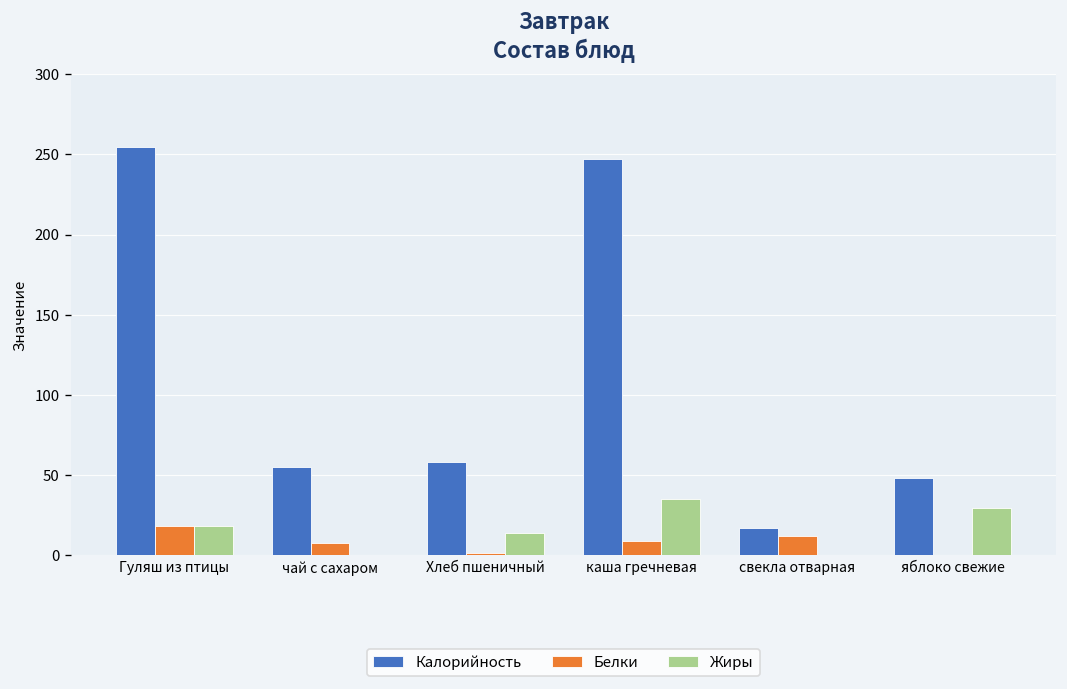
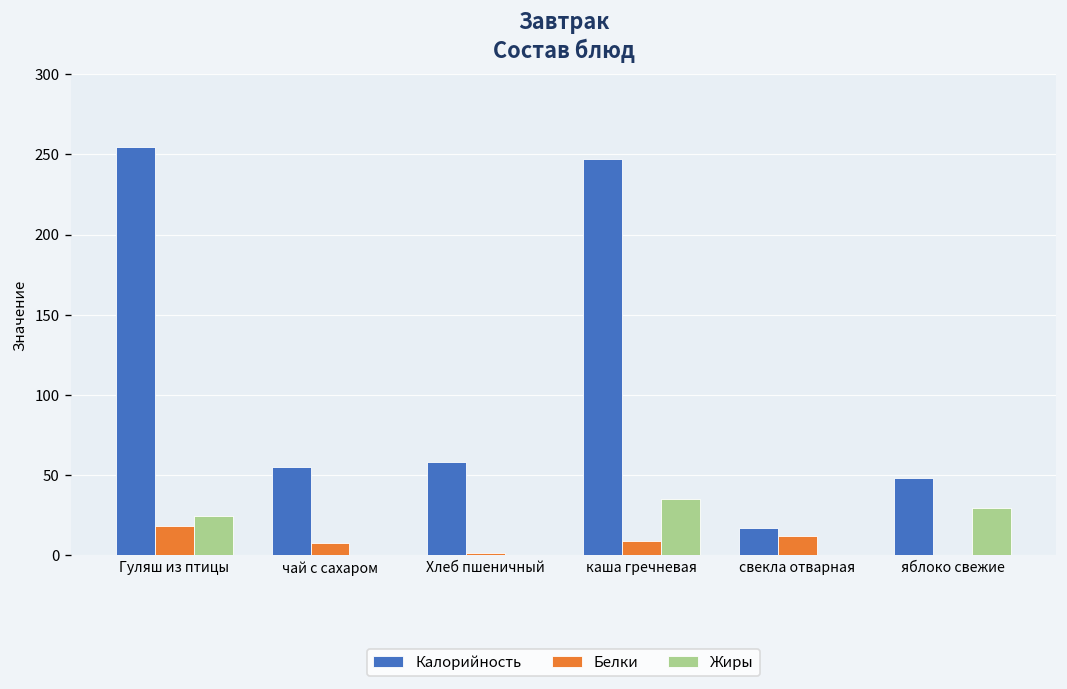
Жиры, Гуляш из птицы: 18 -> 24
Жиры, Хлеб пшеничный: 14 -> 0
